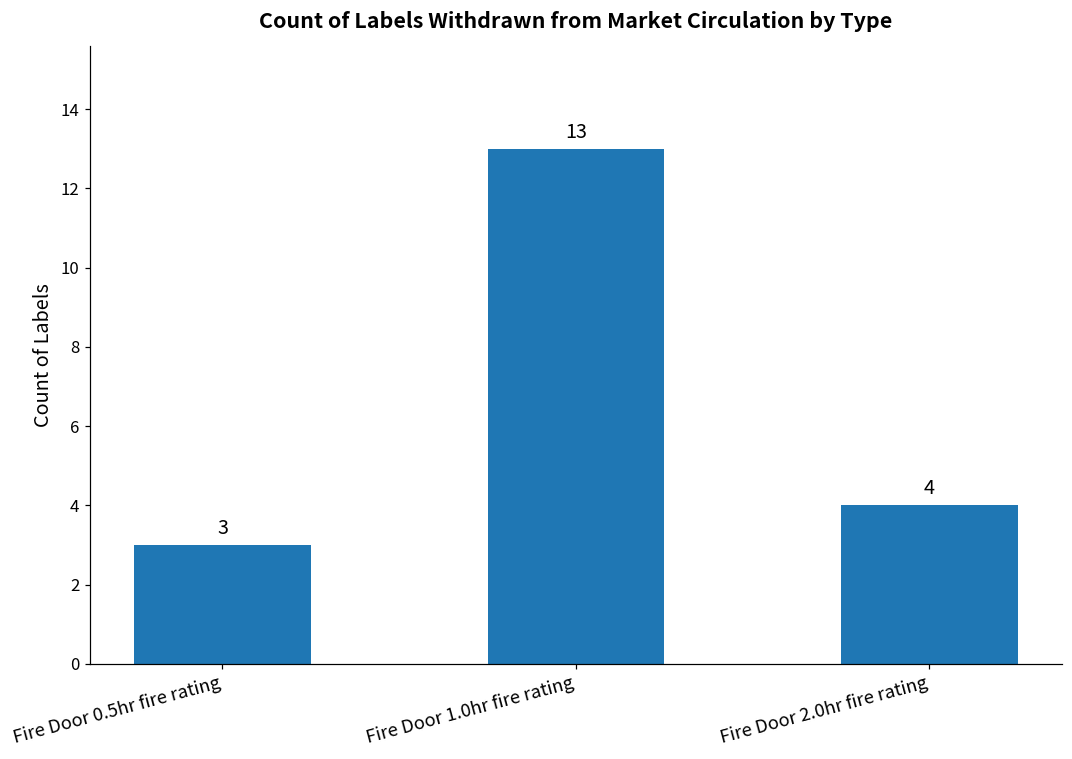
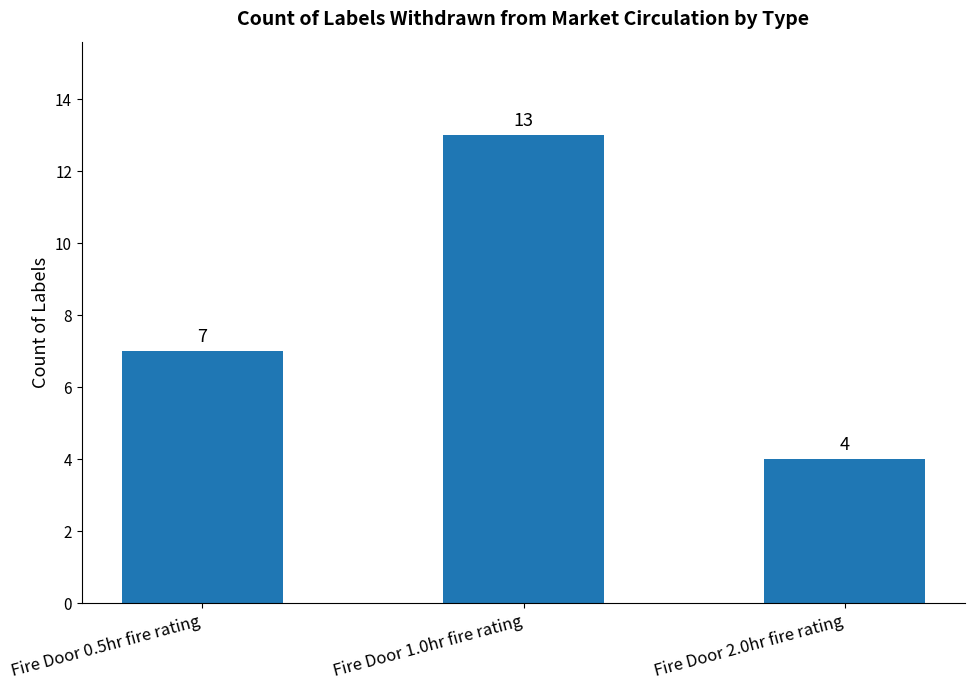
Fire Door 0.5hr fire rating: 3 -> 7
